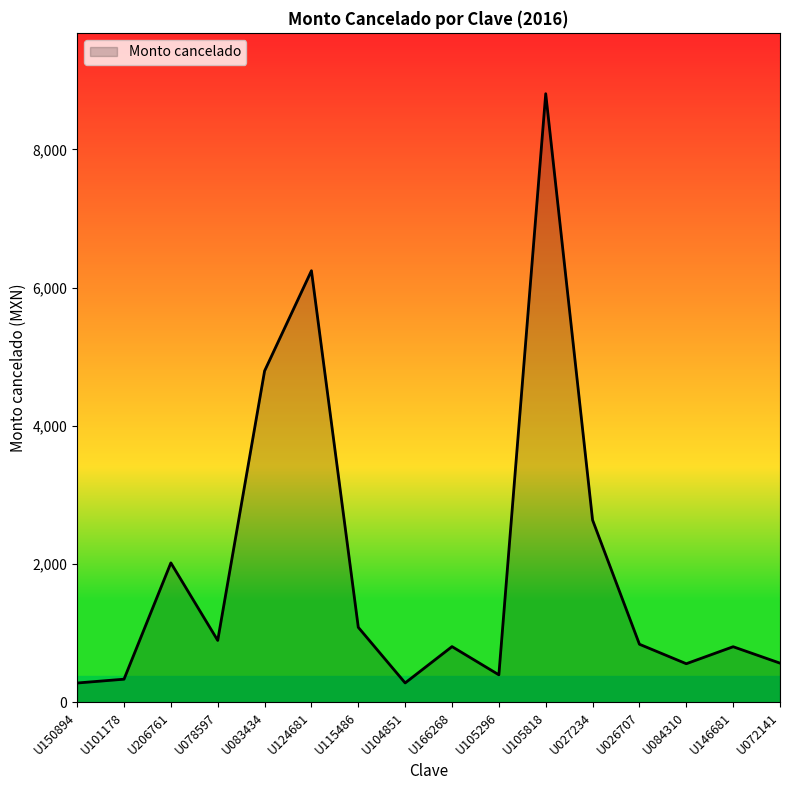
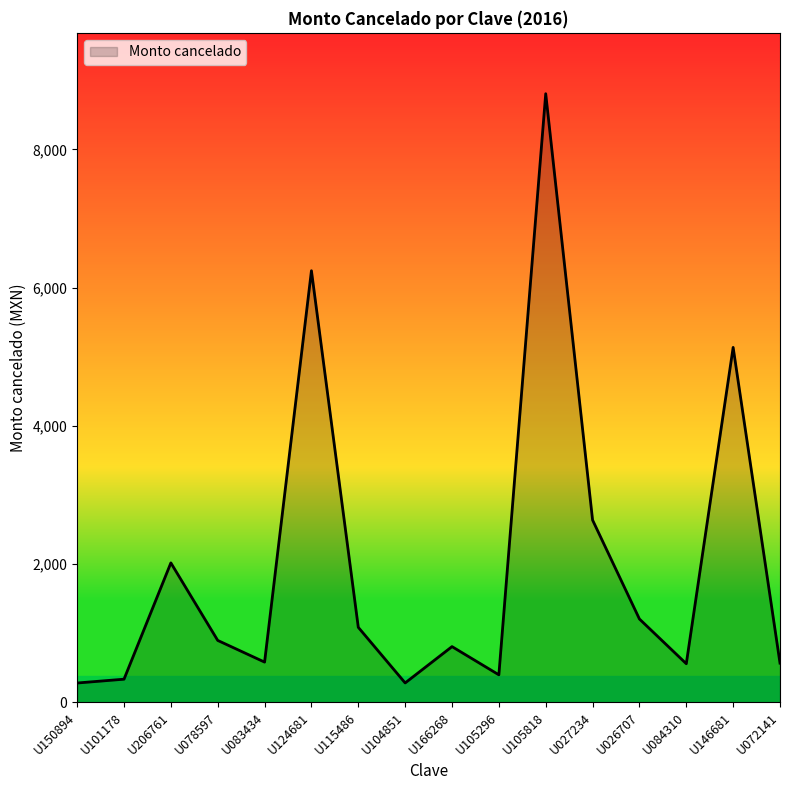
U083434: 4,800 -> 600
U026707: 800 -> 1,200
U146681: 800 -> 5,100
